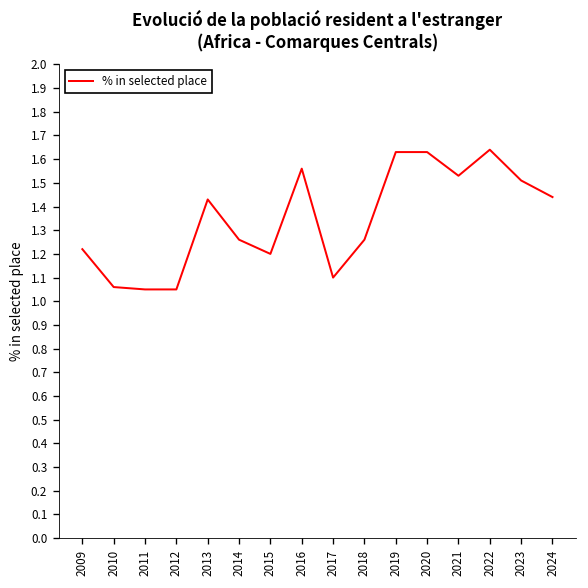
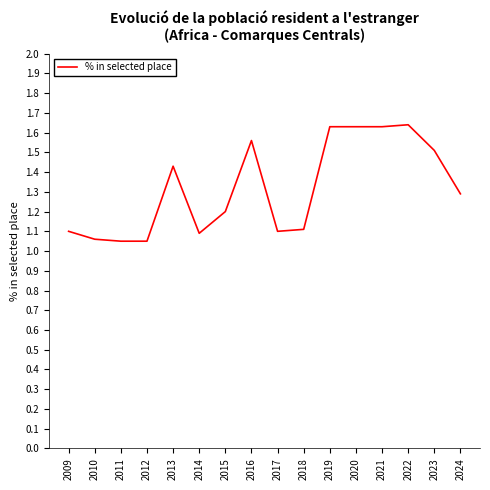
2009: 1.22 -> 1.10
2014: 1.26 -> 1.09
2018: 1.26 -> 1.11
2021: 1.53 -> 1.63
2024: 1.44 -> 1.29
